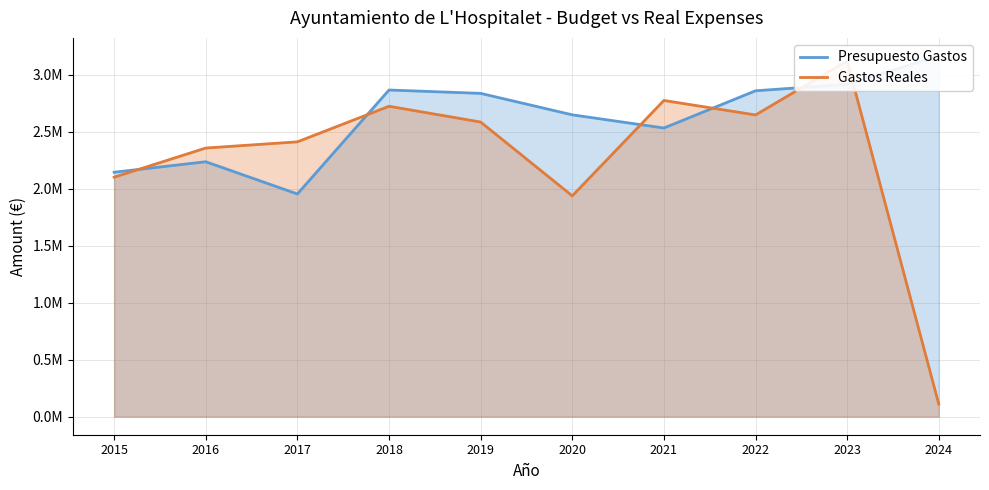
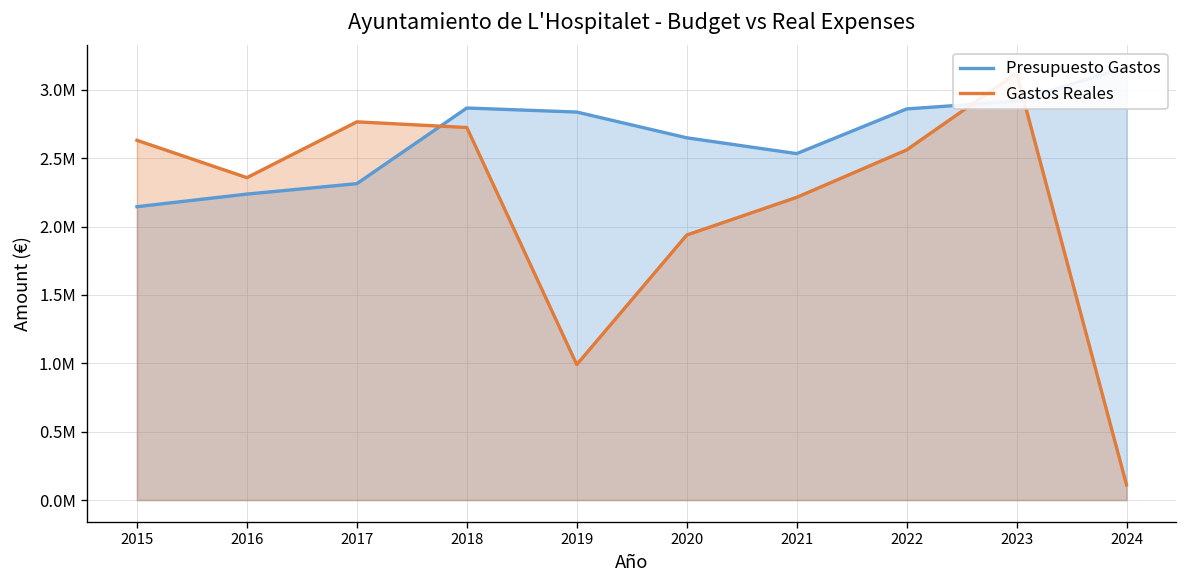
Gastos Reales, 2015: 2100000 -> 2630000
Presupuesto Gastos, 2017: 1950000 -> 2310000
Gastos Reales, 2017: 2410000 -> 2770000
Gastos Reales, 2019: 2590000 -> 990000
Gastos Reales, 2021: 2780000 -> 2210000
Gastos Reales, 2022: 2650000 -> 2560000
